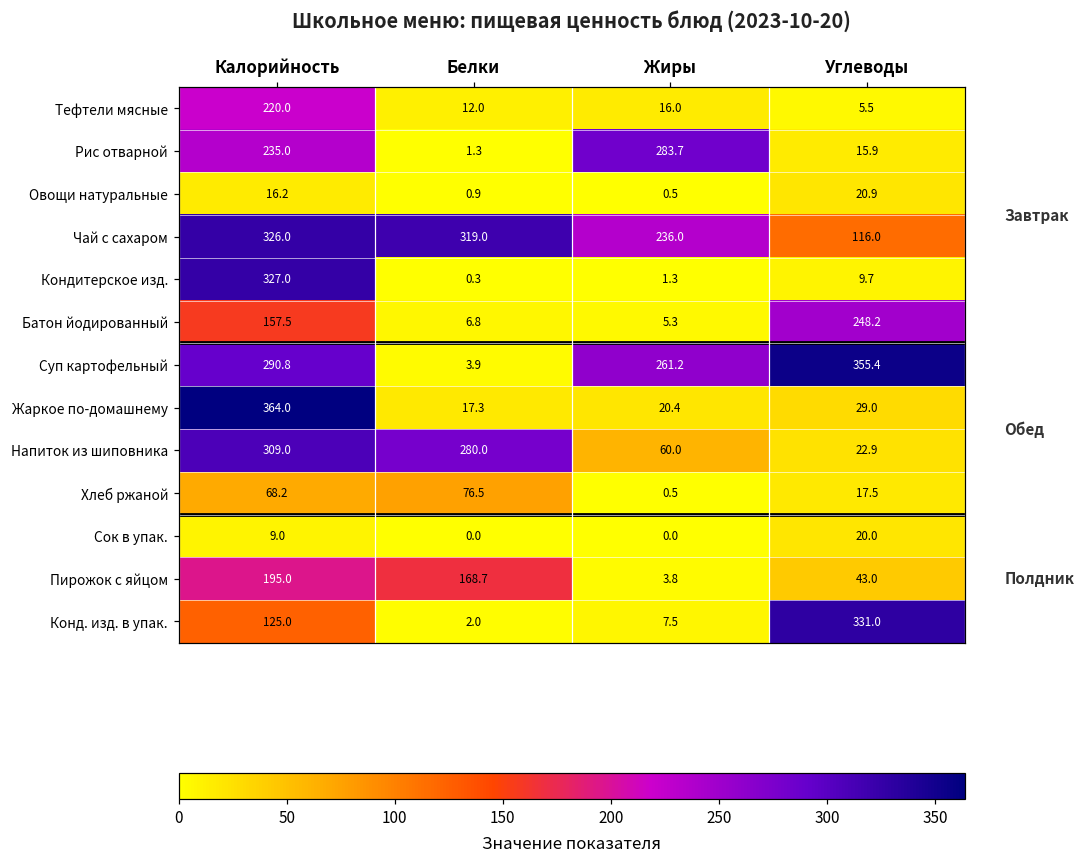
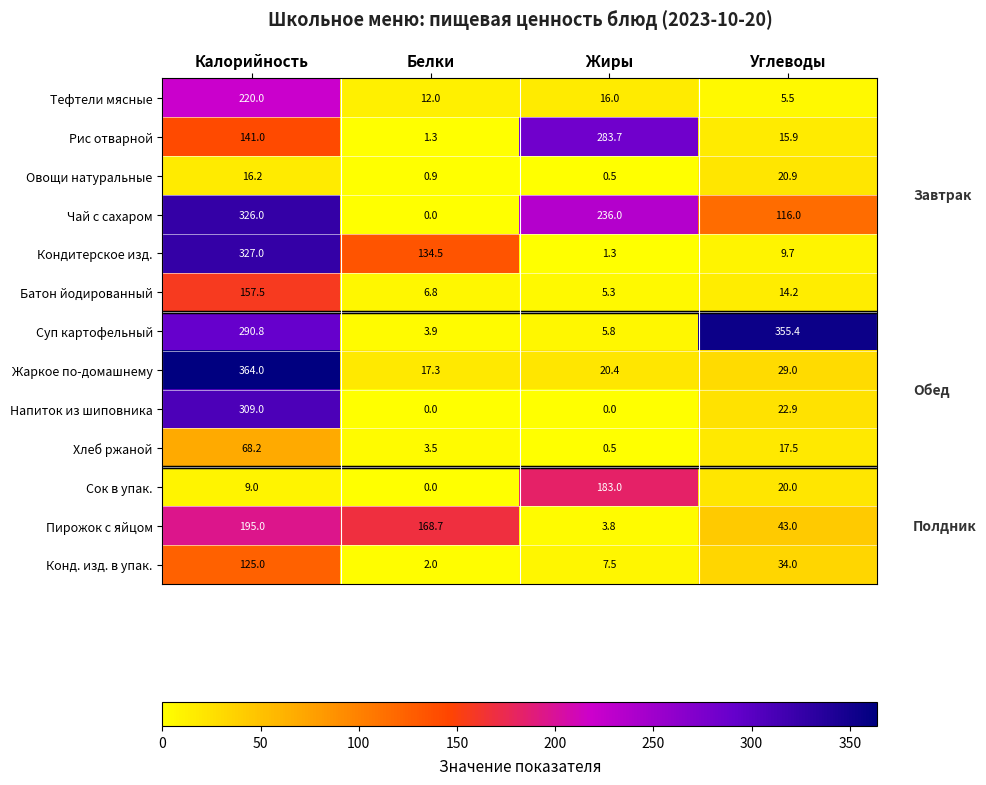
Рис отварной, Калорийность: 235.0 -> 141.0
Чай с сахаром, Белки: 319.0 -> 0.0
Кондитерское изд., Белки: 0.3 -> 134.5
Батон йодированный, Углеводы: 248.2 -> 14.2
Суп картофельный, Жиры: 261.2 -> 5.8
Напиток из шиповника, Белки: 280.0 -> 0.0
Напиток из шиповника, Жиры: 60.0 -> 0.0
Хлеб ржаной, Белки: 76.5 -> 3.5
Сок в упак., Жиры: 0.0 -> 183.0
Конд. изд. в упак., Углеводы: 331.0 -> 34.0
